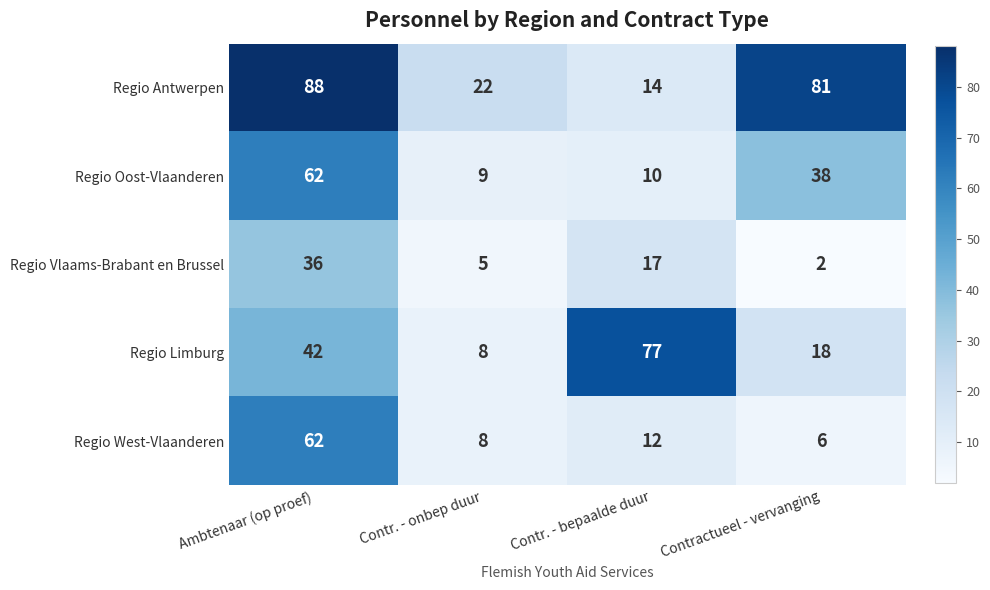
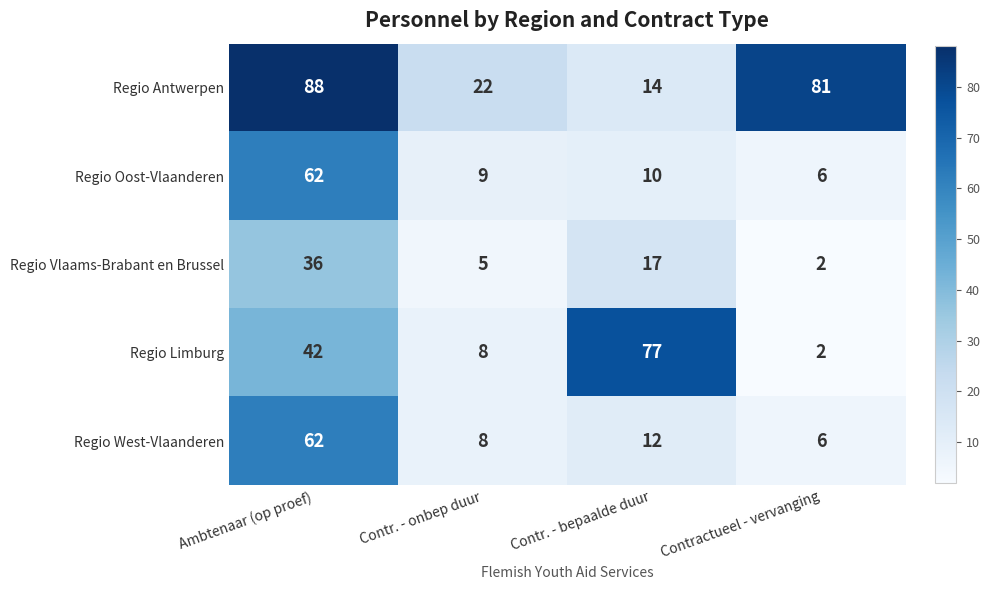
Regio Oost-Vlaanderen, Contractueel - vervanging: 38 -> 6
Regio Limburg, Contractueel - vervanging: 18 -> 2
